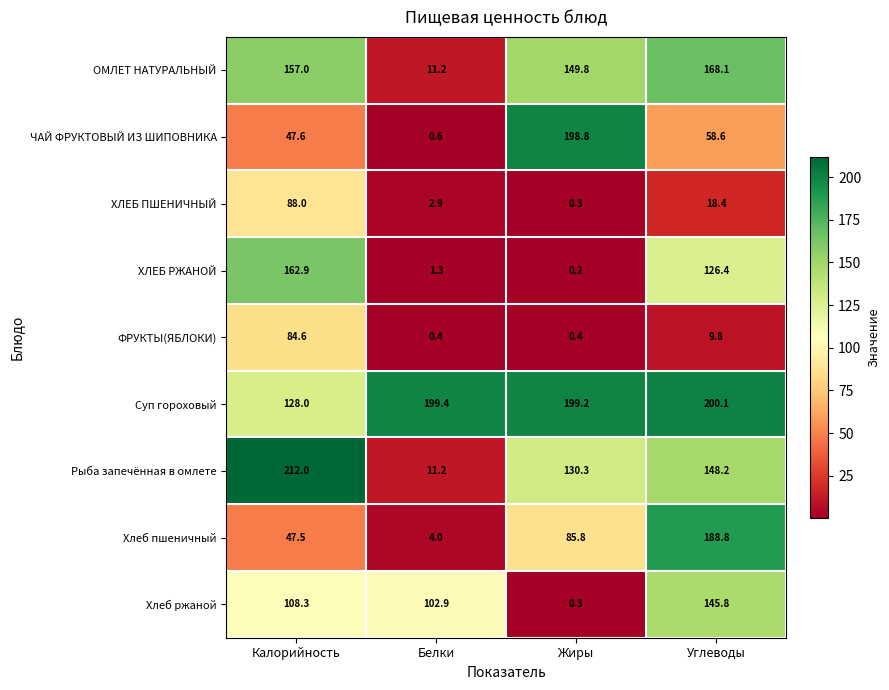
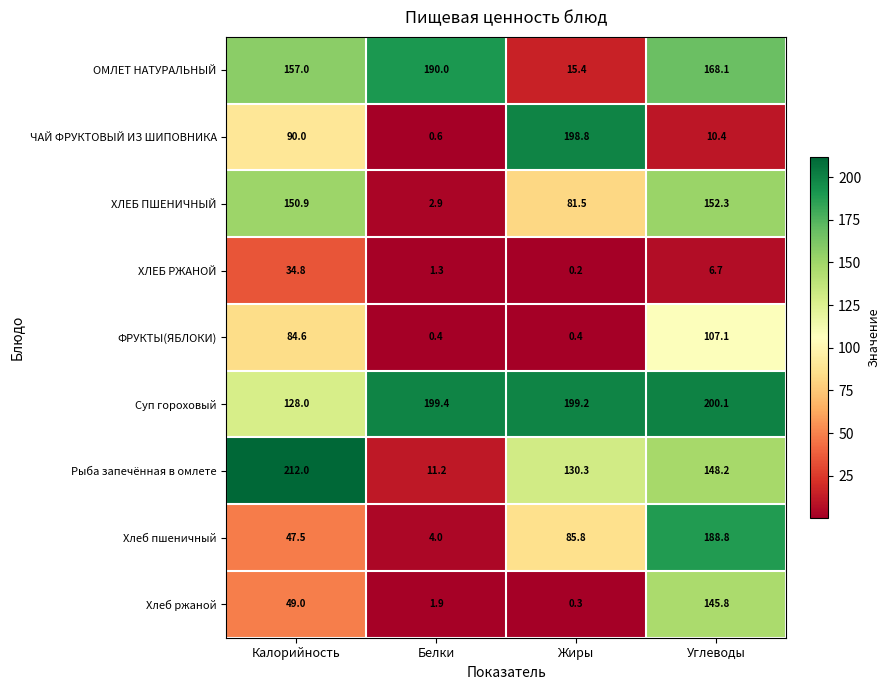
ОМЛЕТ НАТУРАЛЬНЫЙ, Белки: 11.2 -> 190.0
ОМЛЕТ НАТУРАЛЬНЫЙ, Жиры: 149.8 -> 15.4
ЧАЙ ФРУКТОВЫЙ ИЗ ШИПОВНИКА, Калорийность: 47.6 -> 90.0
ЧАЙ ФРУКТОВЫЙ ИЗ ШИПОВНИКА, Углеводы: 58.6 -> 10.4
ХЛЕБ ПШЕНИЧНЫЙ, Калорийность: 88.0 -> 150.9
ХЛЕБ ПШЕНИЧНЫЙ, Жиры: 0.3 -> 81.5
ХЛЕБ ПШЕНИЧНЫЙ, Углеводы: 18.4 -> 152.3
ХЛЕБ РЖАНОЙ, Калорийность: 162.9 -> 34.8
ХЛЕБ РЖАНОЙ, Углеводы: 126.4 -> 6.7
ФРУКТЫ(ЯБЛОКИ), Углеводы: 9.8 -> 107.1
Хлеб ржаной, Калорийность: 108.3 -> 49.0
Хлеб ржаной, Белки: 102.9 -> 1.9
